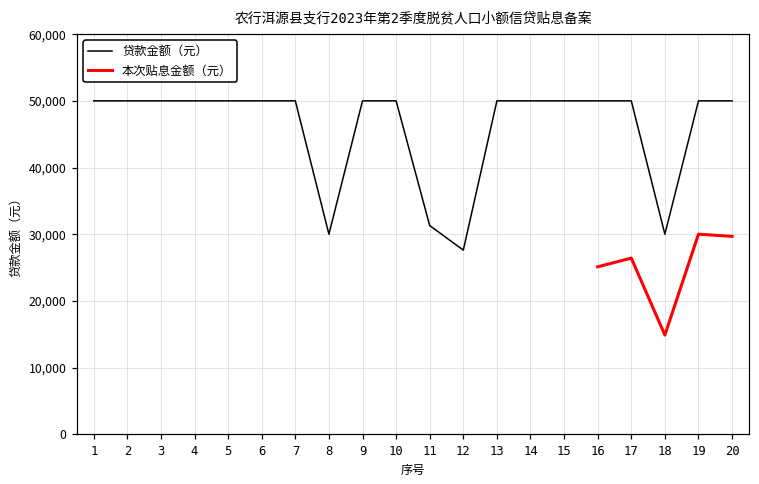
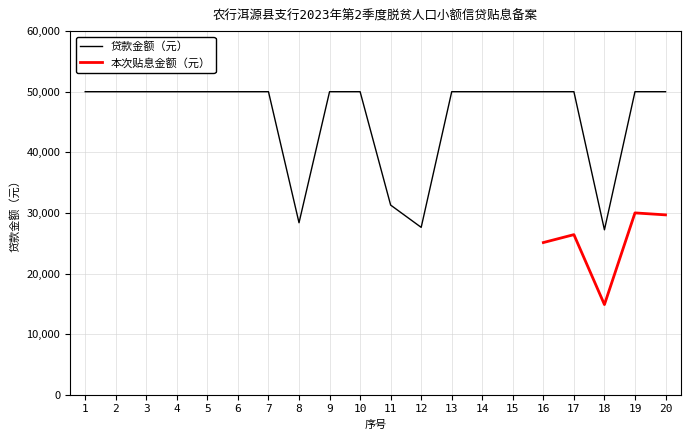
贷款金额（元）, 8: 30,000 -> 28,000
贷款金额（元）, 18: 30,000 -> 27,000
